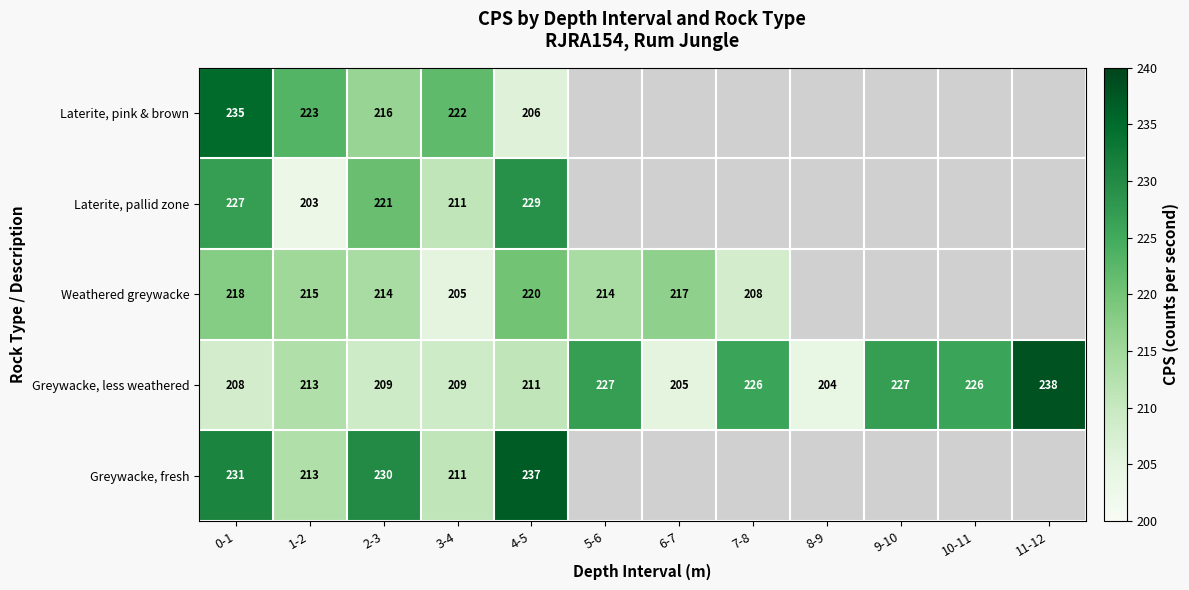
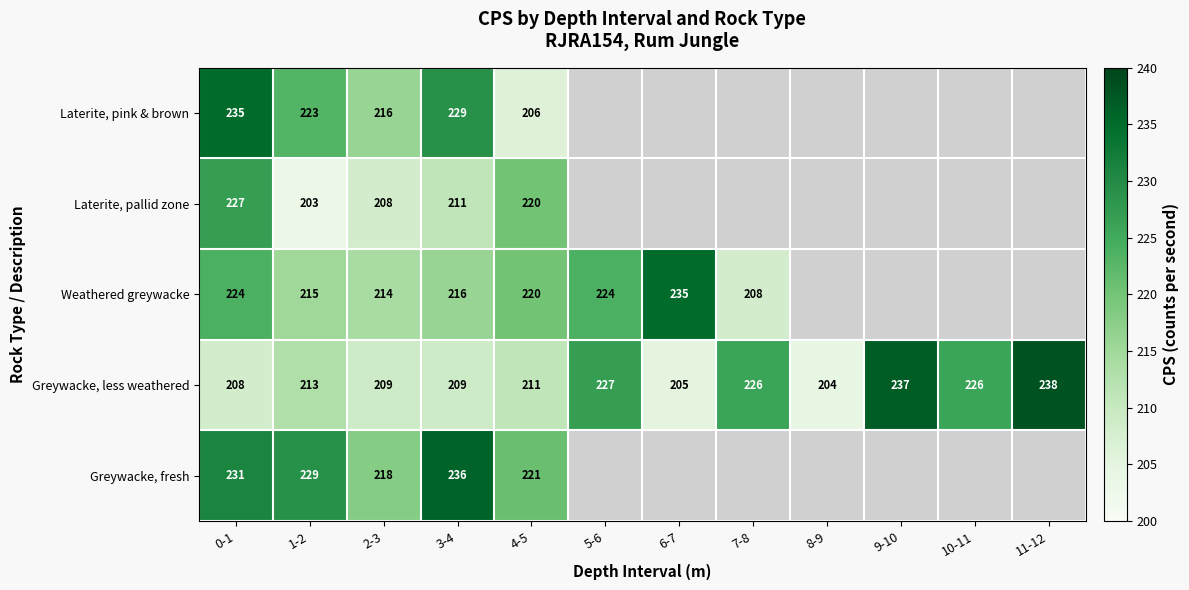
Laterite, pink & brown, 3-4: 222 -> 229
Laterite, pallid zone, 2-3: 221 -> 208
Laterite, pallid zone, 4-5: 229 -> 220
Weathered greywacke, 0-1: 218 -> 224
Weathered greywacke, 3-4: 205 -> 216
Weathered greywacke, 5-6: 214 -> 224
Weathered greywacke, 6-7: 217 -> 235
Greywacke, less weathered, 9-10: 227 -> 237
Greywacke, fresh, 1-2: 213 -> 229
Greywacke, fresh, 2-3: 230 -> 218
Greywacke, fresh, 3-4: 211 -> 236
Greywacke, fresh, 4-5: 237 -> 221
